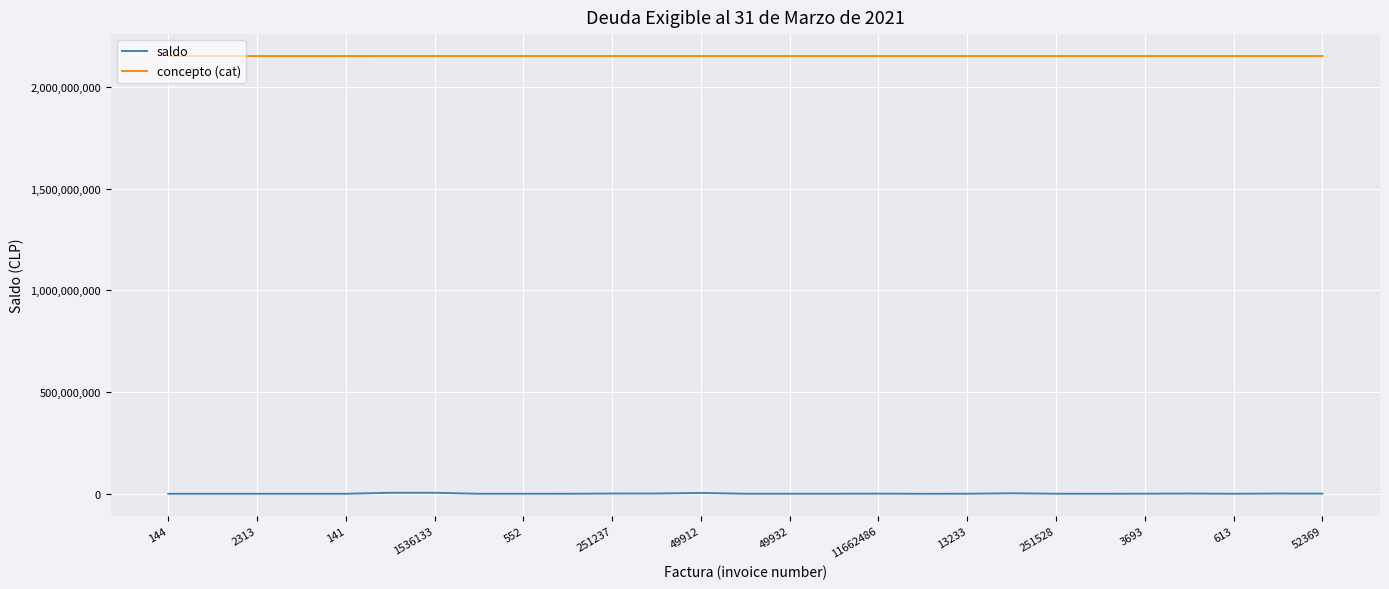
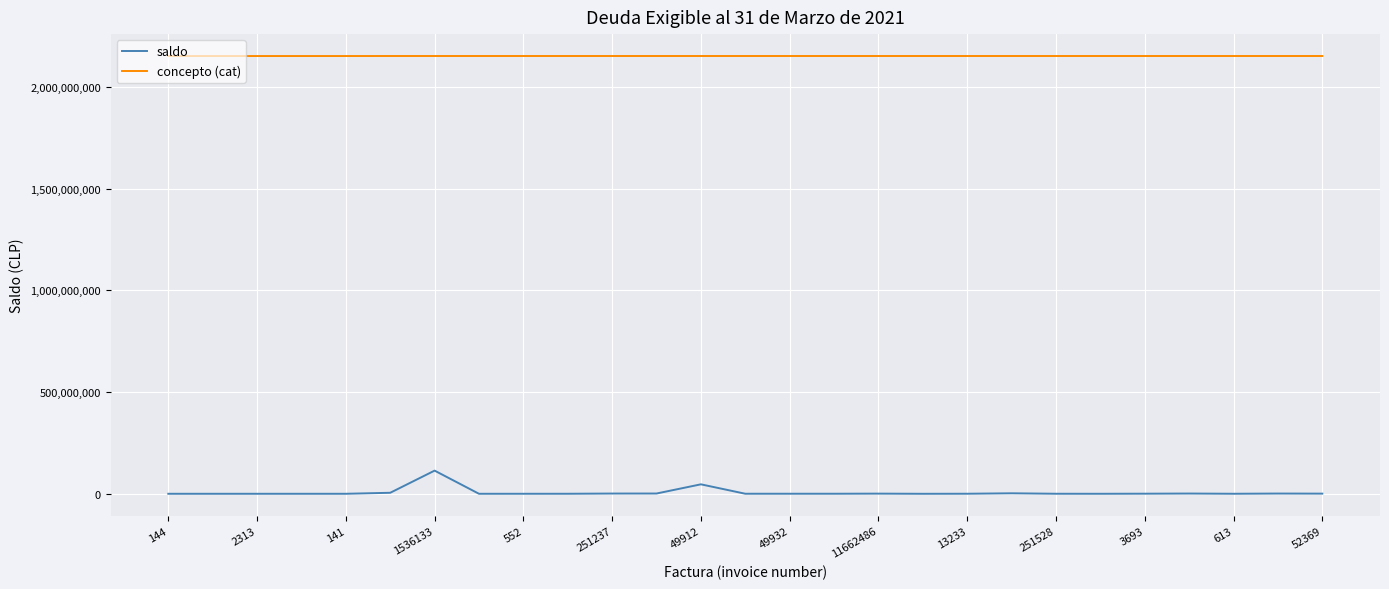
saldo, 1536133: 10,000,000 -> 110,000,000
saldo, 49912: 0 -> 50,000,000
